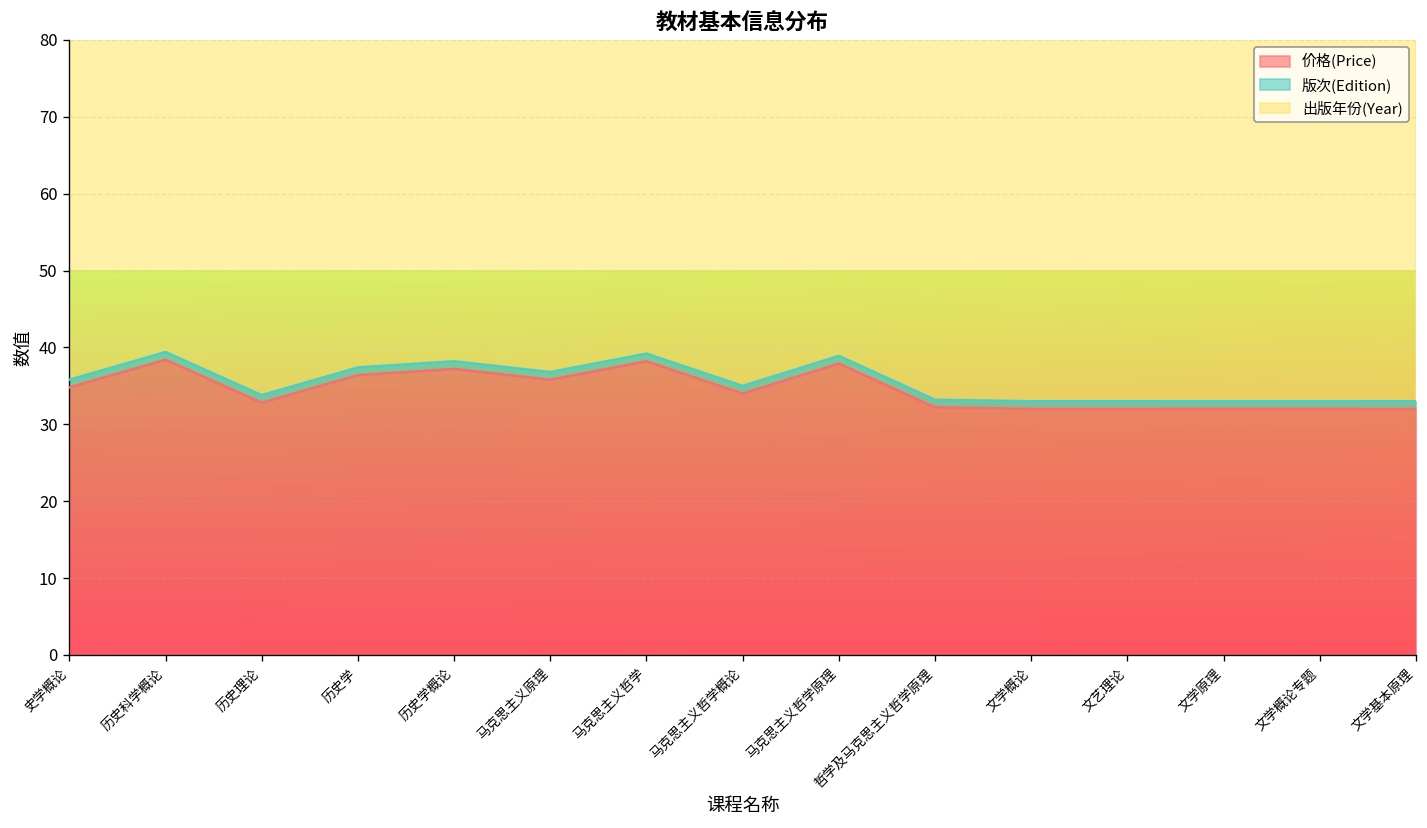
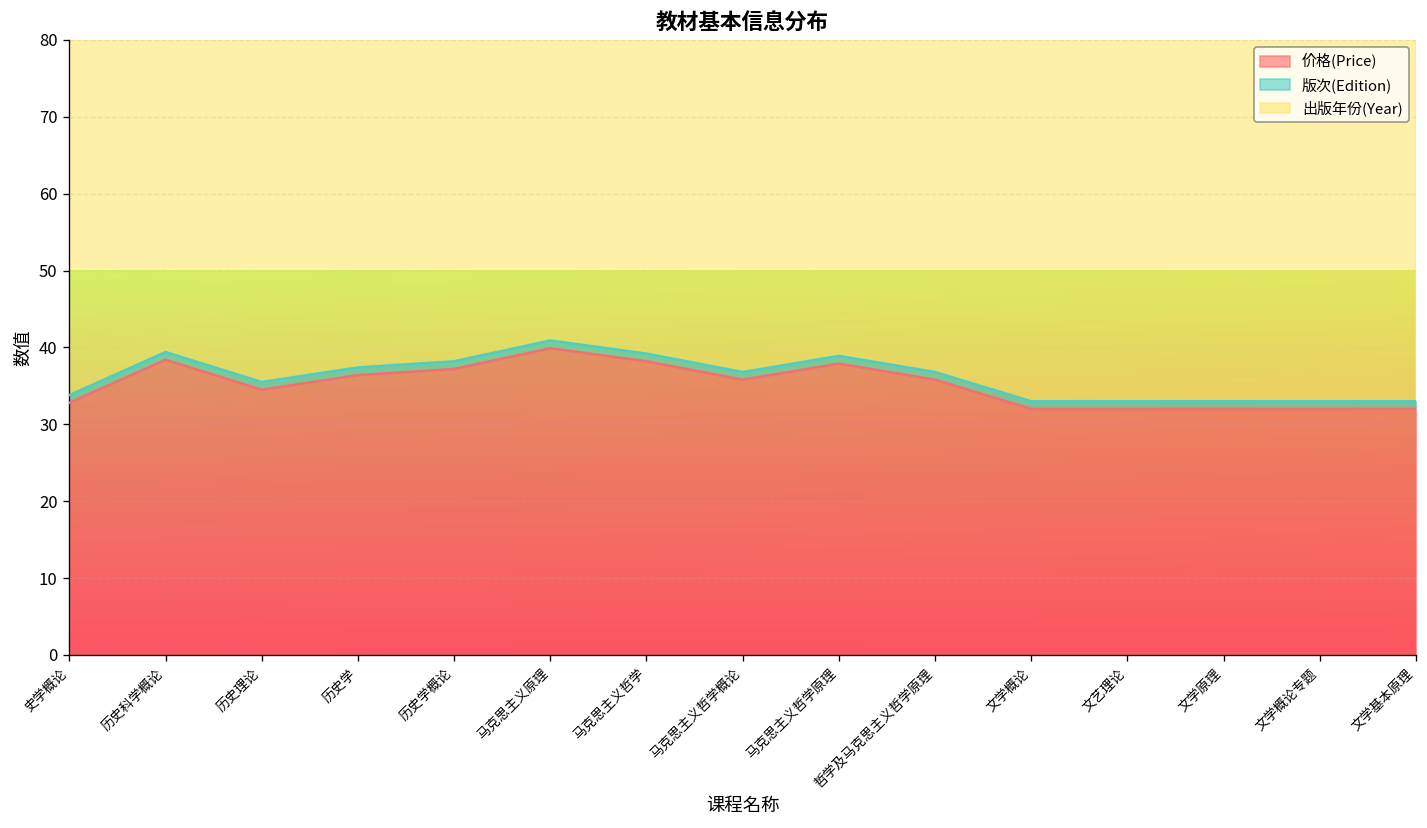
价格(Price), 史学概论: 35 -> 33
价格(Price), 历史理论: 33 -> 35
价格(Price), 马克思主义原理: 36 -> 40
价格(Price), 马克思主义哲学概论: 34 -> 36
价格(Price), 哲学及马克思主义哲学原理: 32 -> 36
